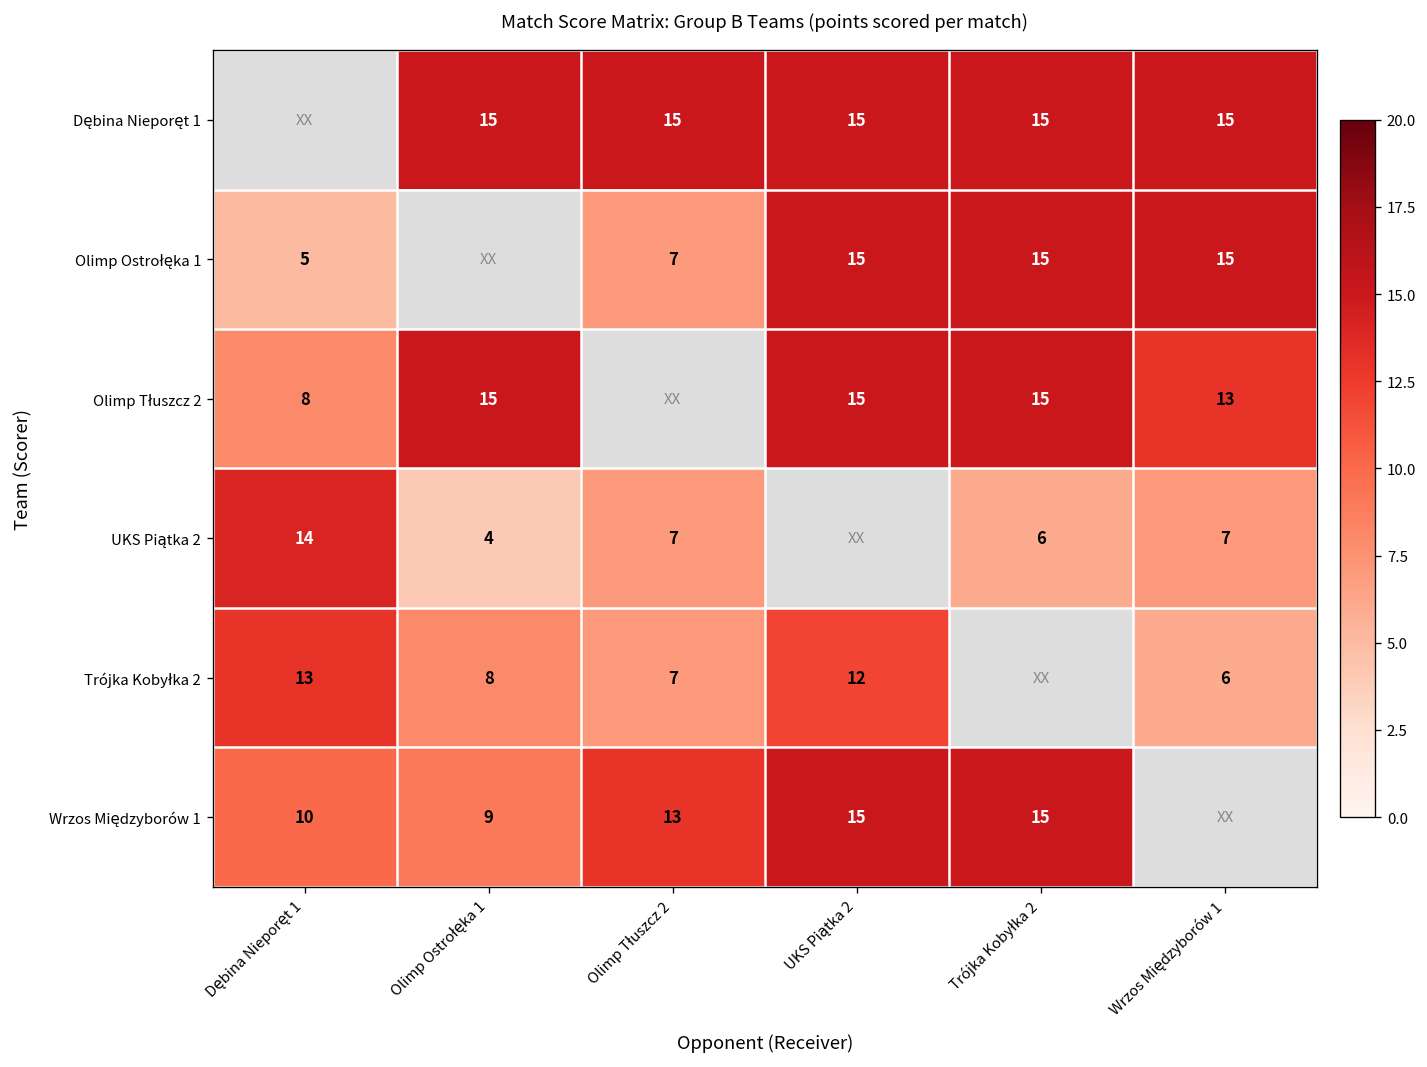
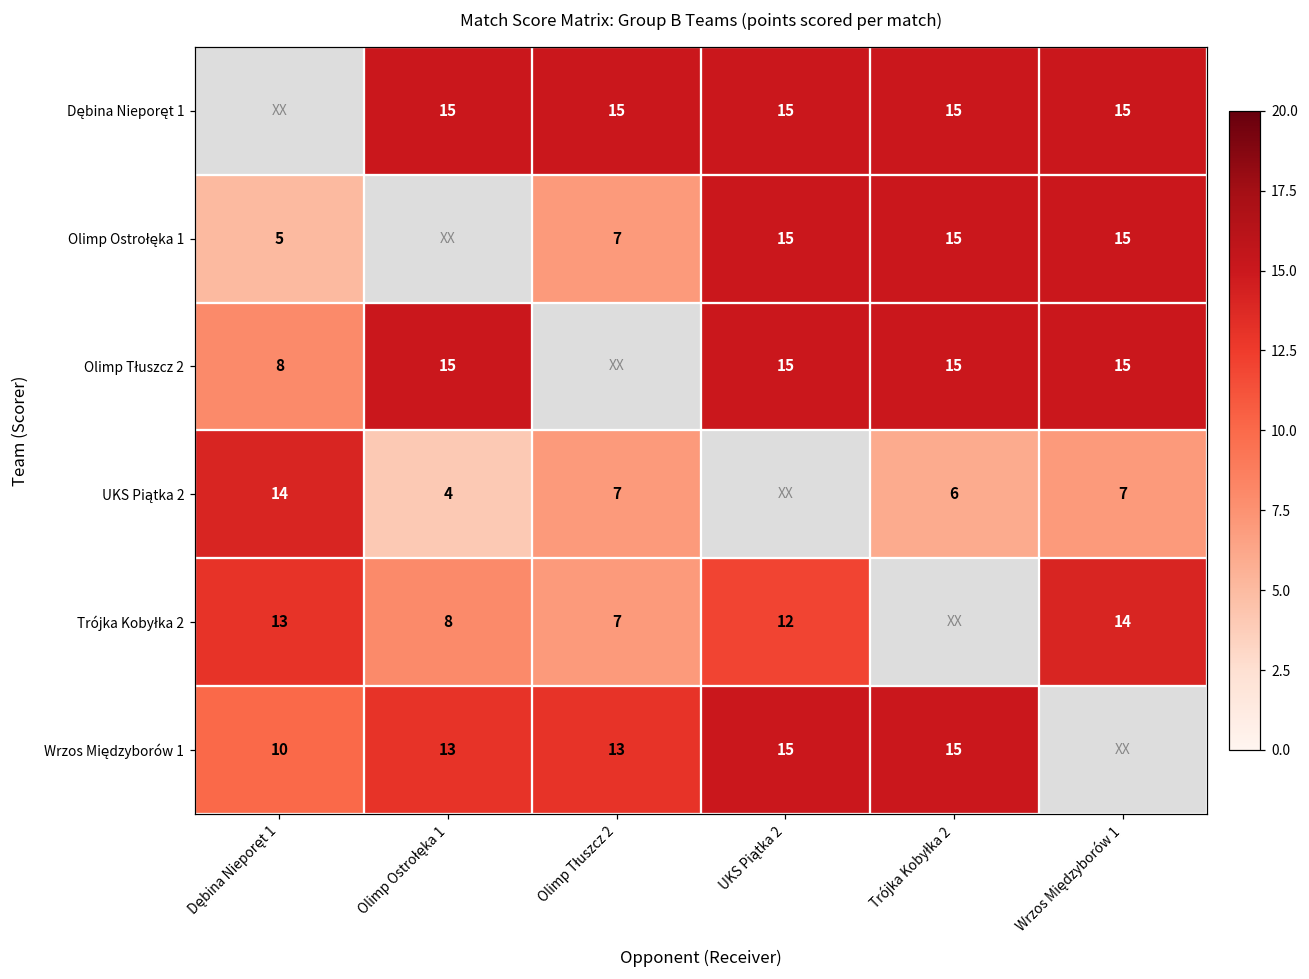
Olimp Tłuszcz 2, Wrzos Międzyborów 1: 13 -> 15
Trójka Kobyłka 2, Wrzos Międzyborów 1: 6 -> 14
Wrzos Międzyborów 1, Olimp Ostrołęka 1: 9 -> 13
